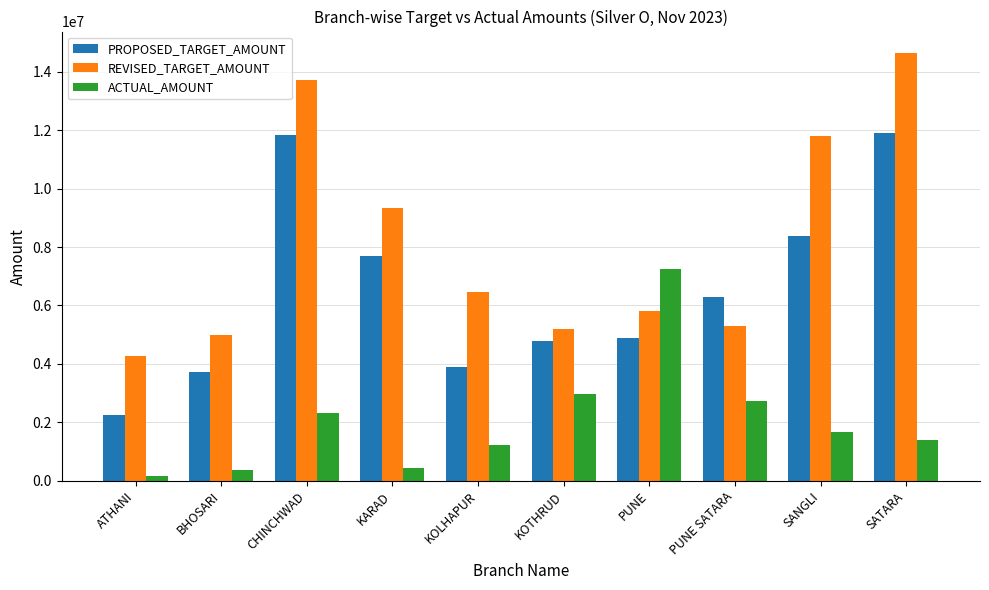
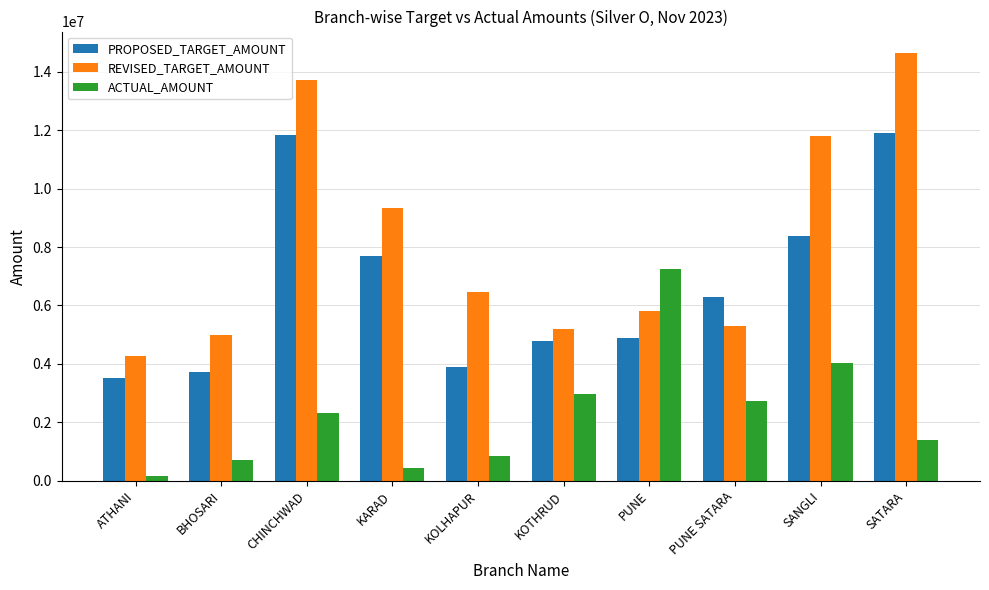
PROPOSED_TARGET_AMOUNT, ATHANI: 2300000 -> 3500000
ACTUAL_AMOUNT, BHOSARI: 400000 -> 700000
ACTUAL_AMOUNT, KOLHAPUR: 1200000 -> 800000
ACTUAL_AMOUNT, SANGLI: 1700000 -> 4000000
